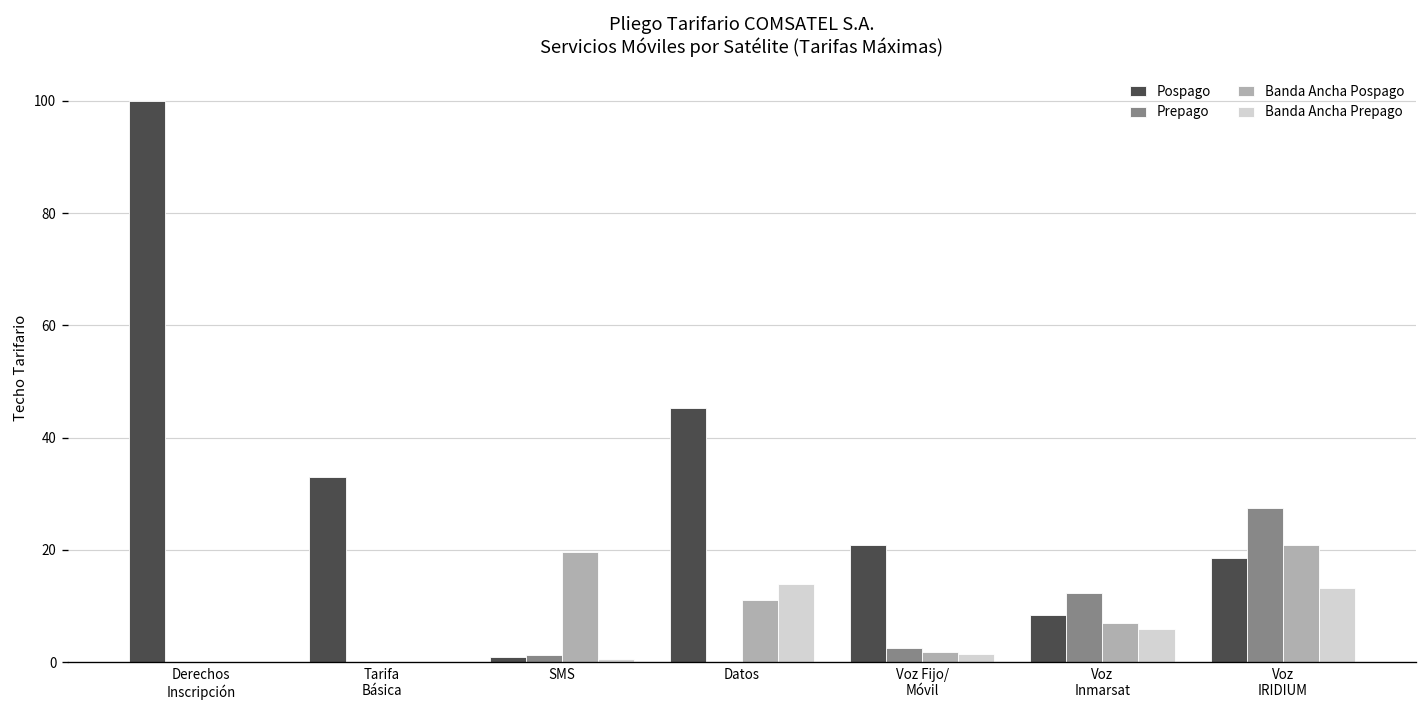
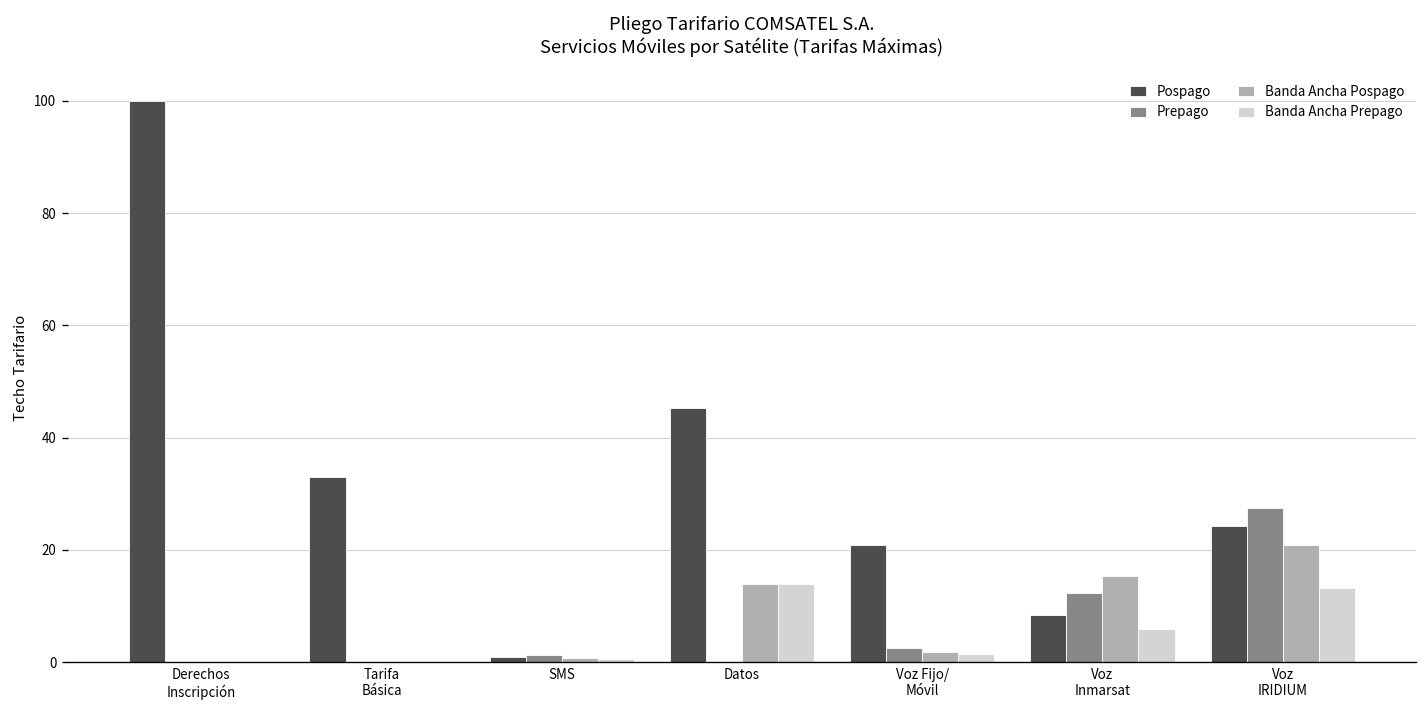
Banda Ancha Pospago, SMS: 20 -> 1
Banda Ancha Pospago, Datos: 11 -> 14
Banda Ancha Pospago, Voz Inmarsat: 7 -> 15
Pospago, Voz IRIDIUM: 19 -> 24
